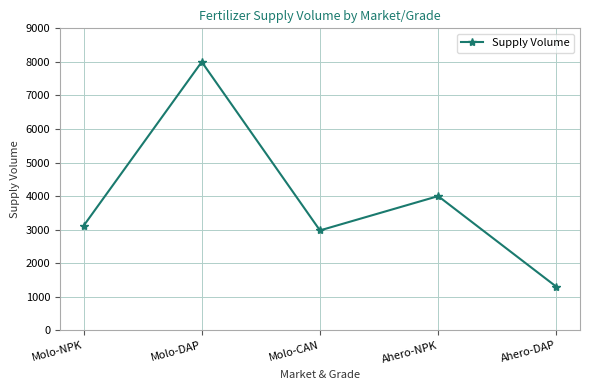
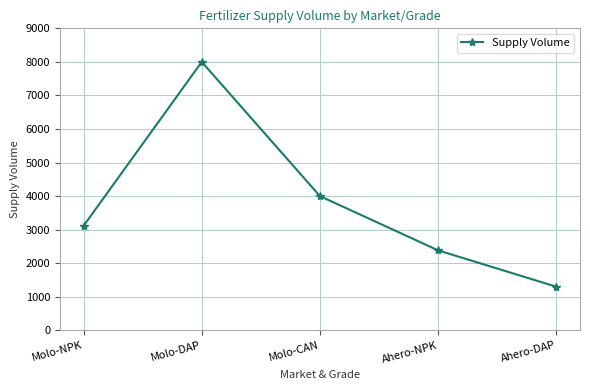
Molo-CAN: 3000 -> 4000
Ahero-NPK: 4000 -> 2400
